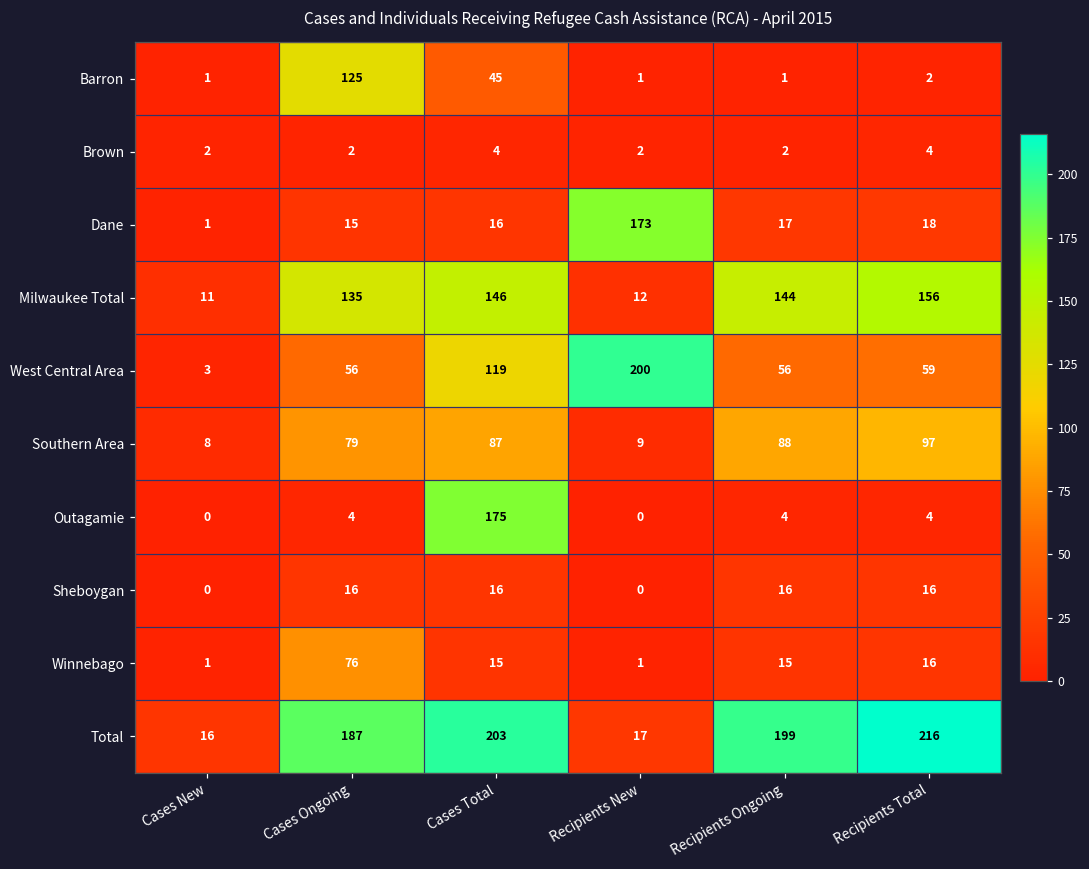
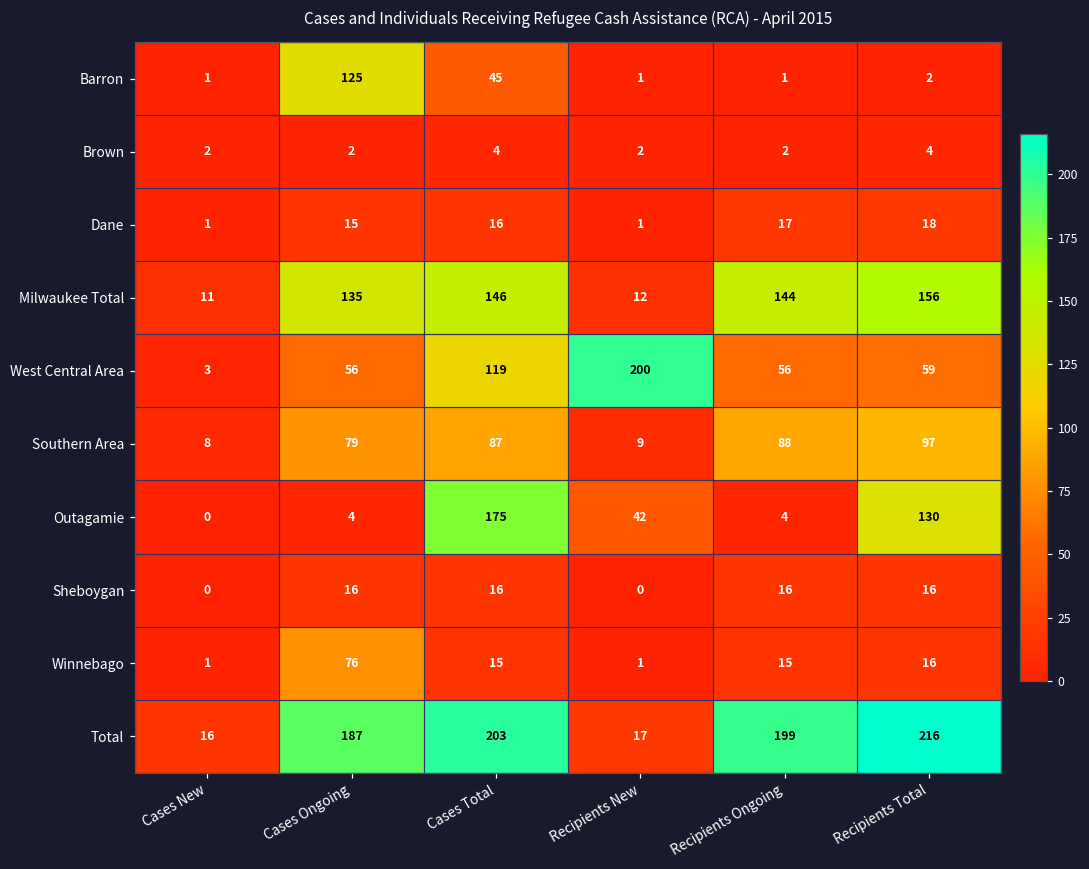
Dane, Recipients New: 173 -> 1
Outagamie, Recipients New: 0 -> 42
Outagamie, Recipients Total: 4 -> 130
